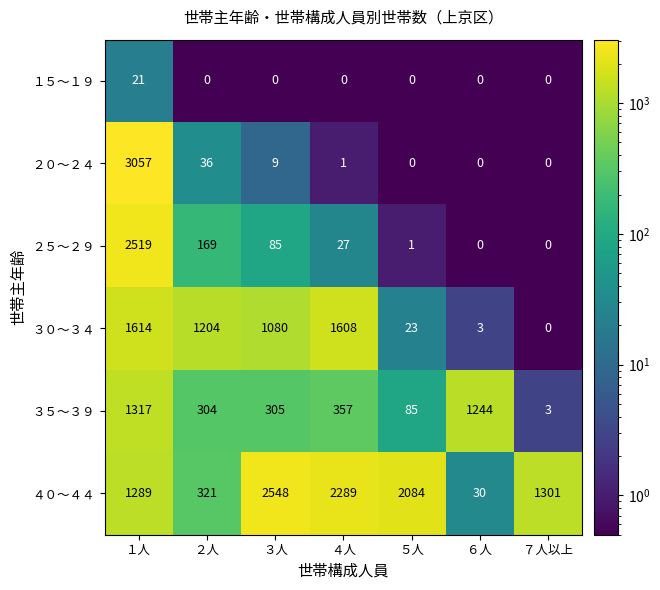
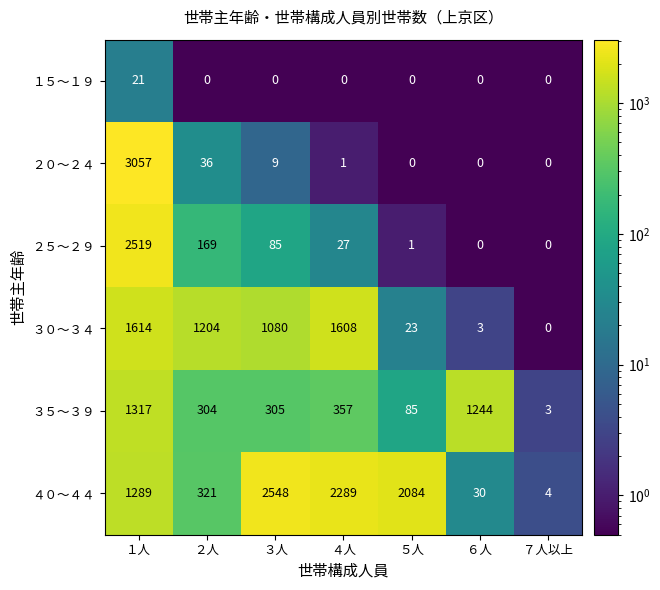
４０～４４, ７人以上: 1301 -> 4
